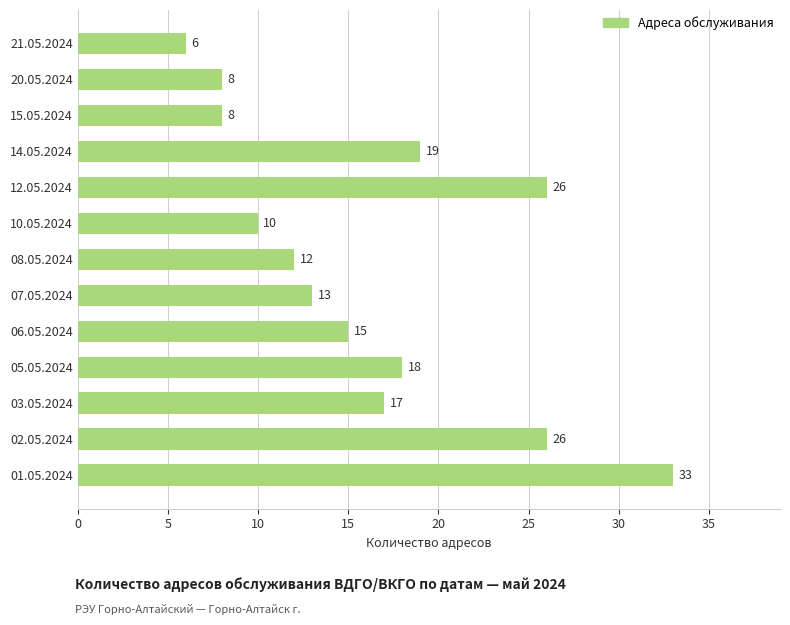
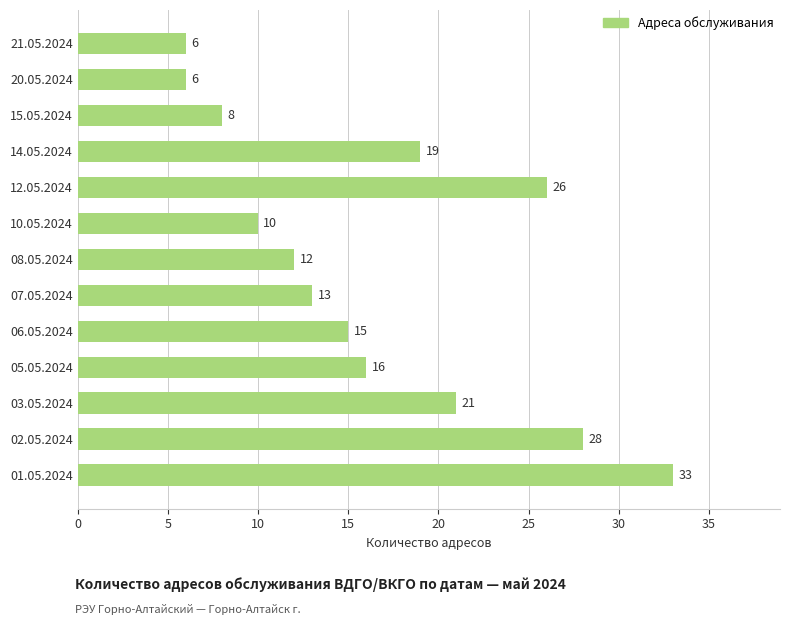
20.05.2024: 8 -> 6
05.05.2024: 18 -> 16
03.05.2024: 17 -> 21
02.05.2024: 26 -> 28
